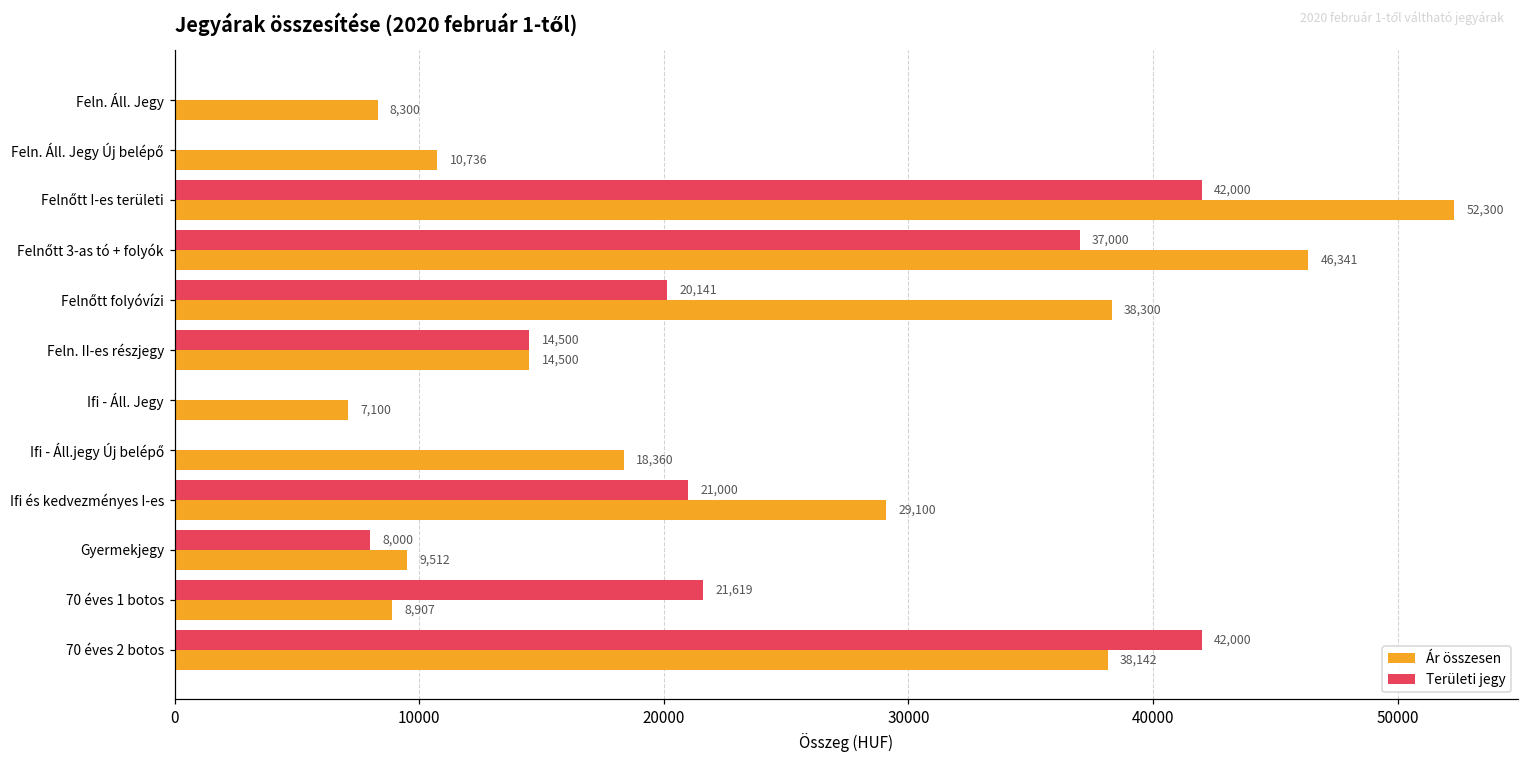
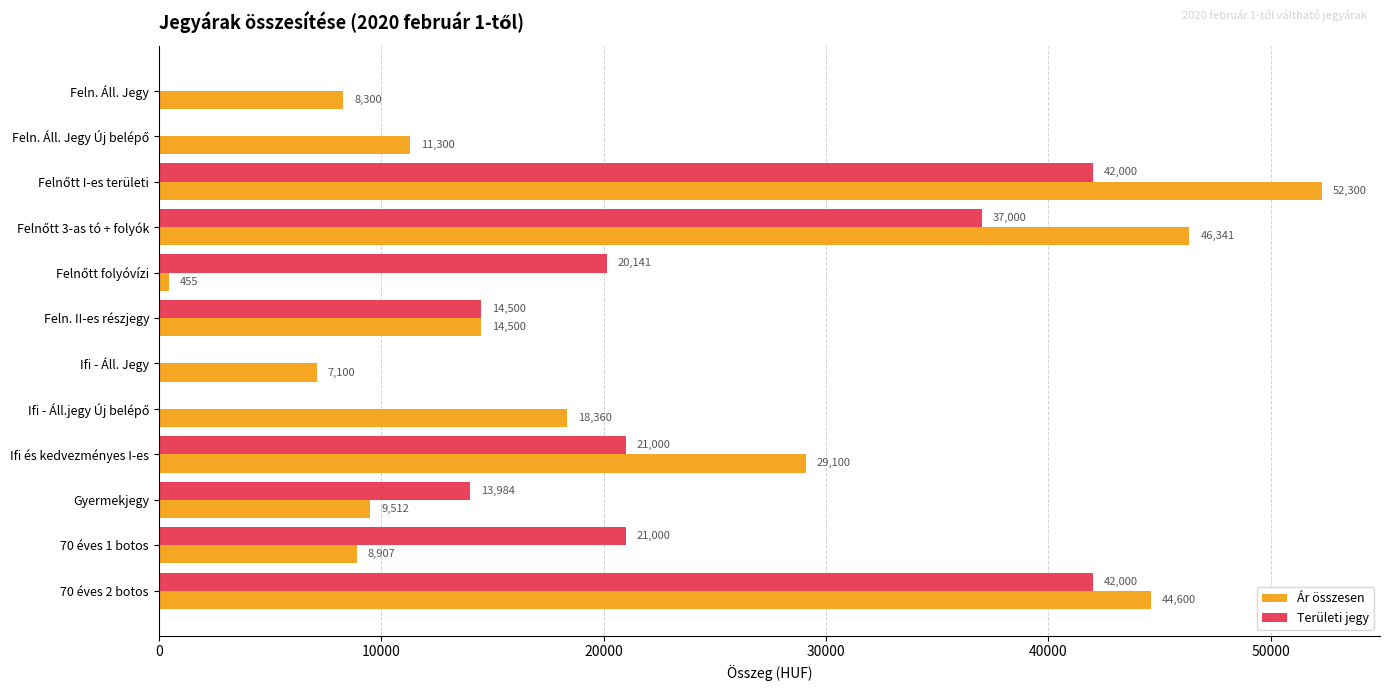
Ár összesen, Feln. Áll. Jegy Új belépő: 10,736 -> 11,300
Ár összesen, Felnőtt folyóvízi: 38,300 -> 455
Területi jegy, Gyermekjegy: 8,000 -> 13,984
Területi jegy, 70 éves 1 botos: 21,619 -> 21,000
Ár összesen, 70 éves 2 botos: 38,142 -> 44,600
